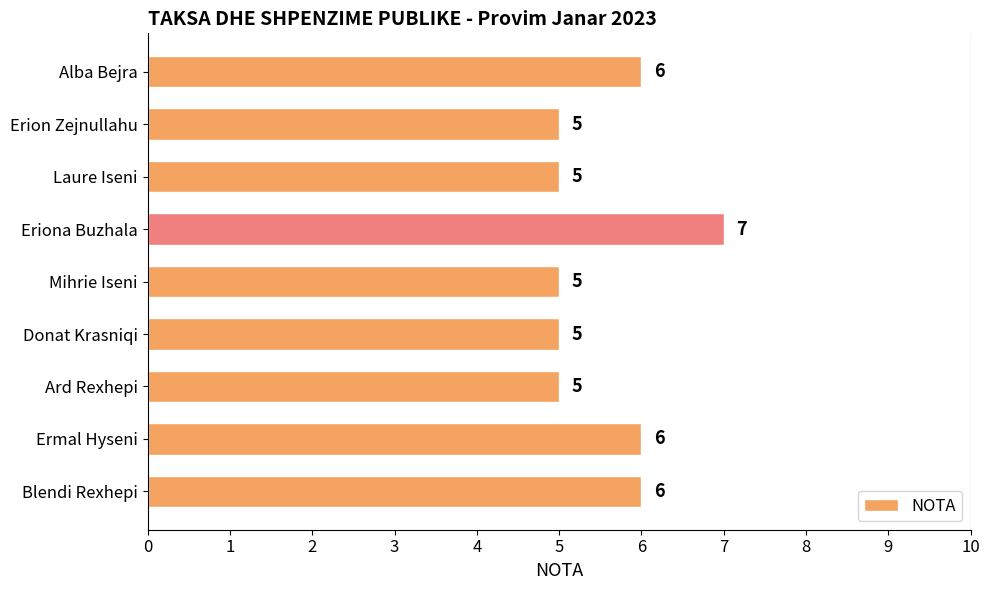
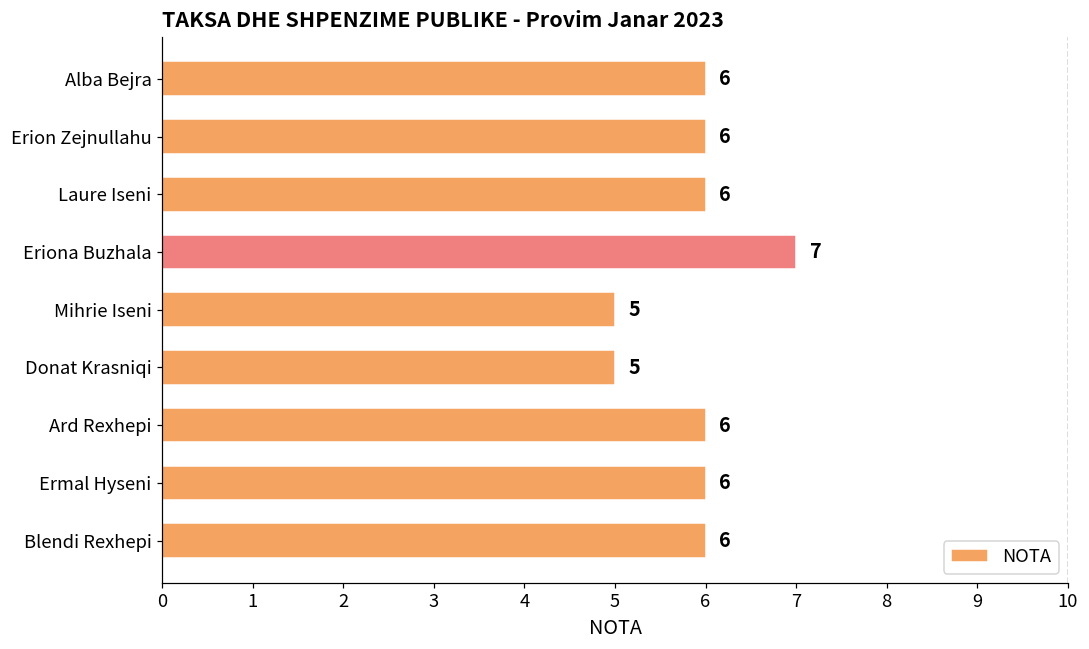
Erion Zejnullahu: 5 -> 6
Laure Iseni: 5 -> 6
Ard Rexhepi: 5 -> 6
